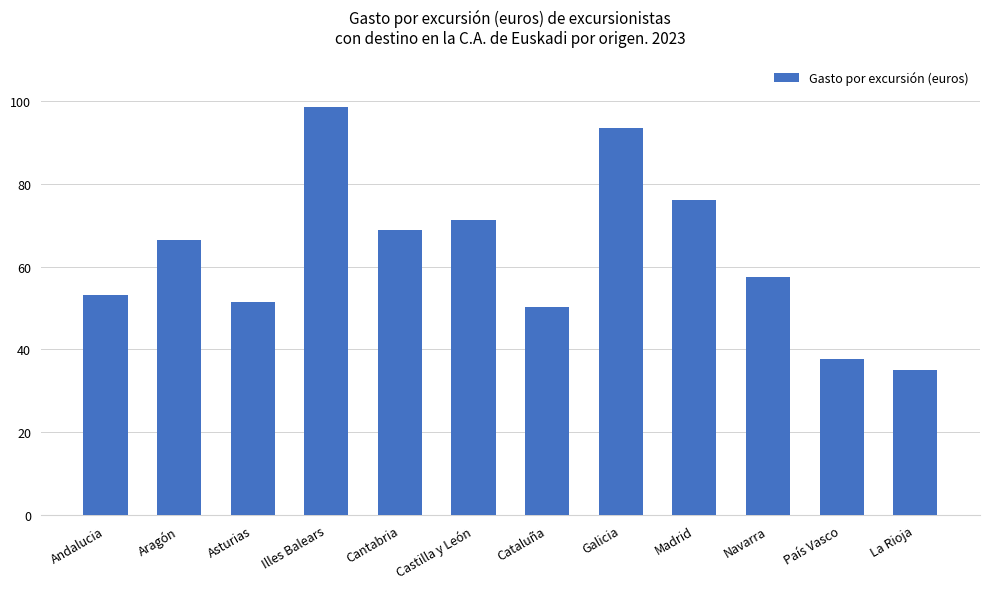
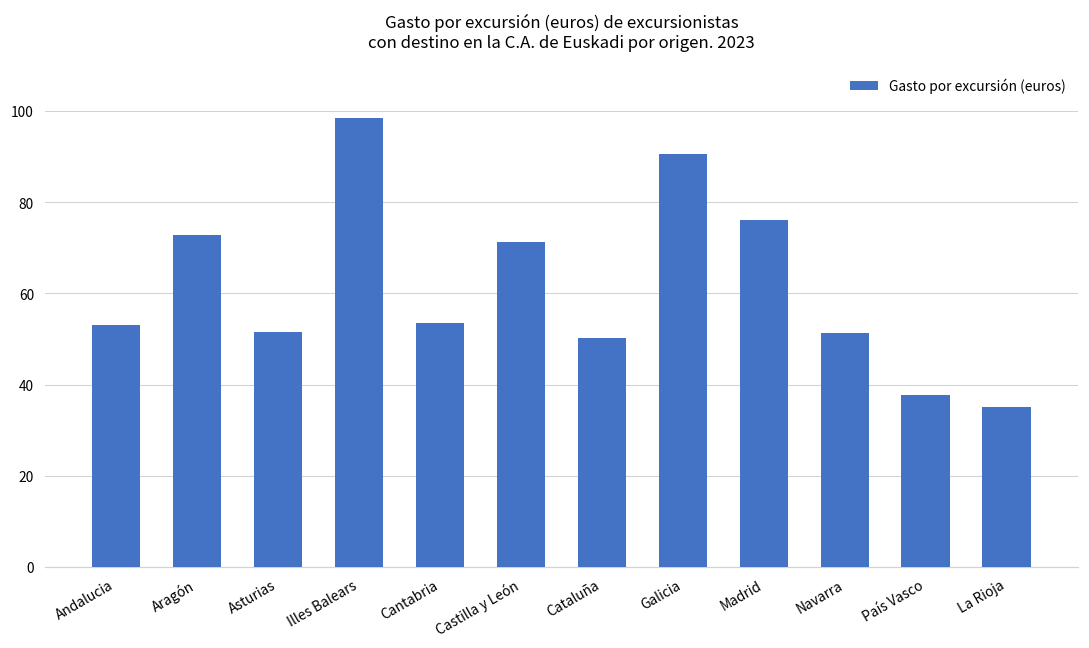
Aragón: 66 -> 73
Cantabria: 69 -> 53
Galicia: 93 -> 91
Navarra: 57 -> 51
